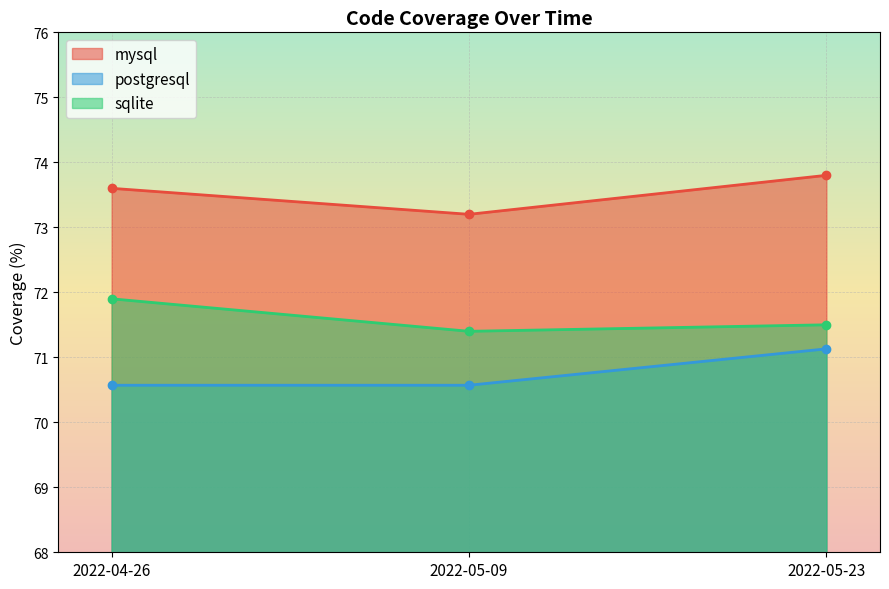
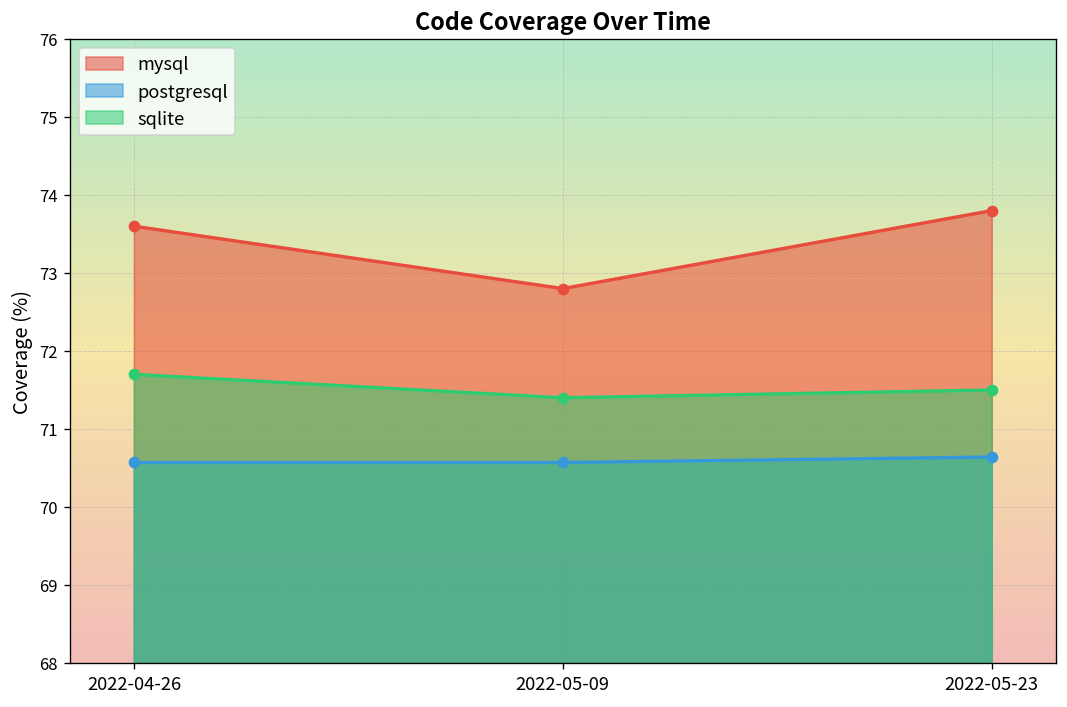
sqlite, 2022-04-26: 71.9 -> 71.7
mysql, 2022-05-09: 73.2 -> 72.8
postgresql, 2022-05-23: 71.1 -> 70.6
